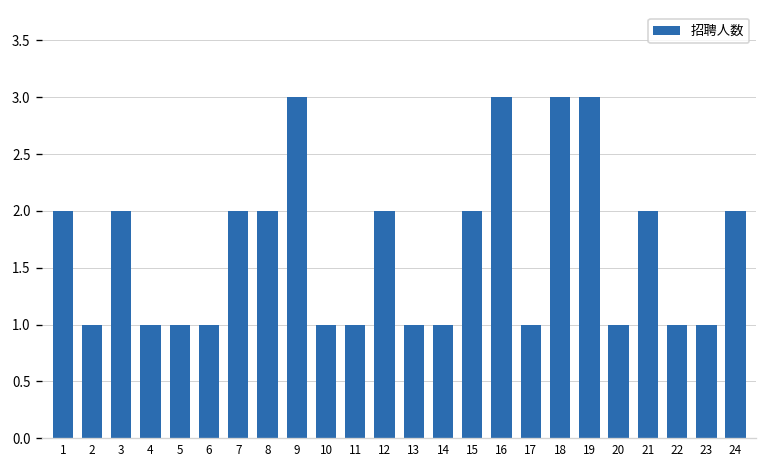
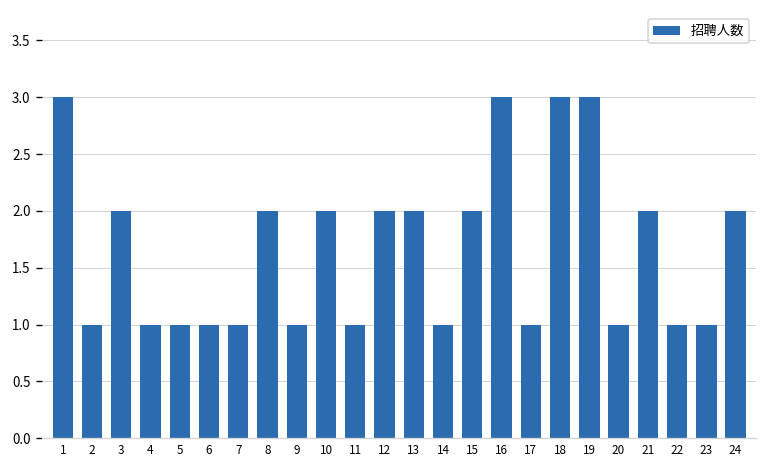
1: 2 -> 3
7: 2 -> 1
9: 3 -> 1
10: 1 -> 2
13: 1 -> 2
